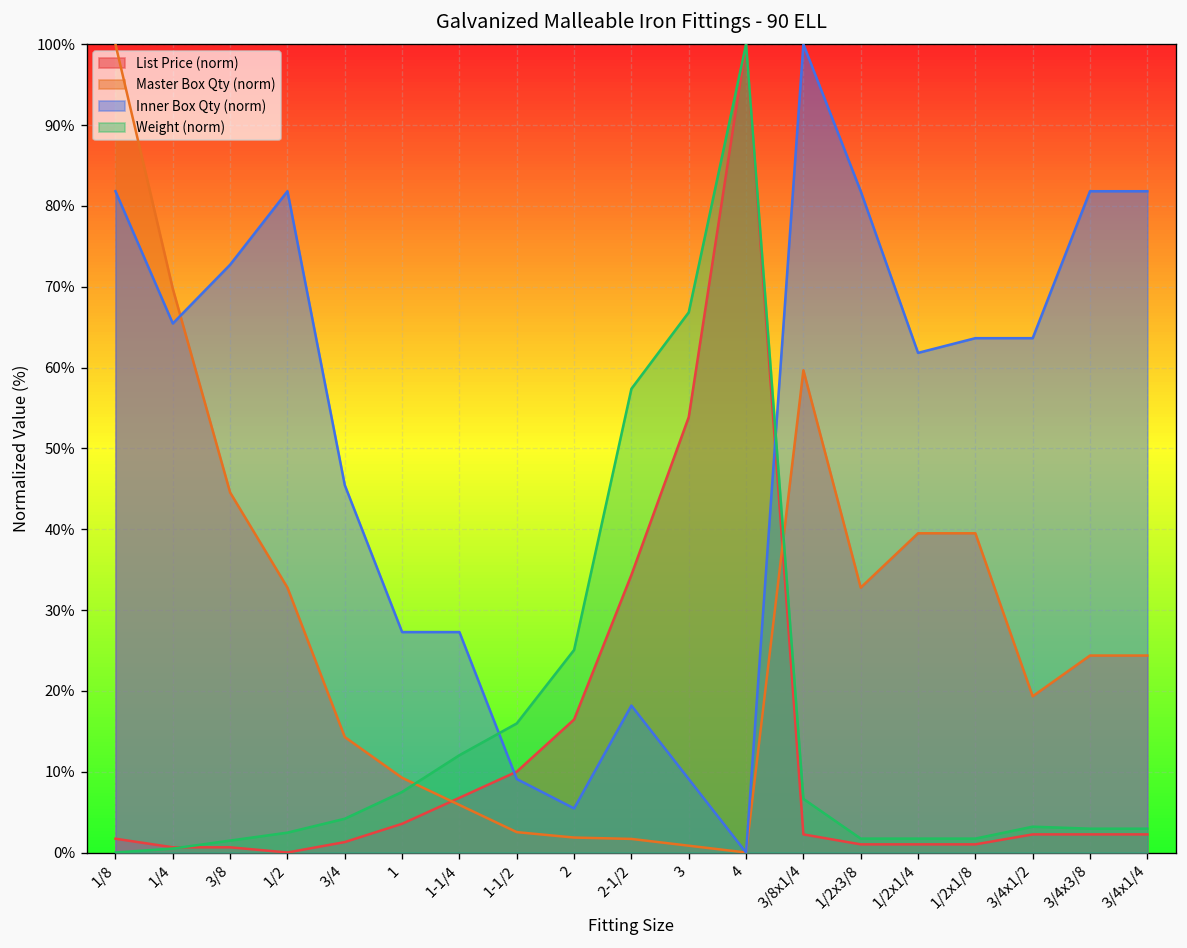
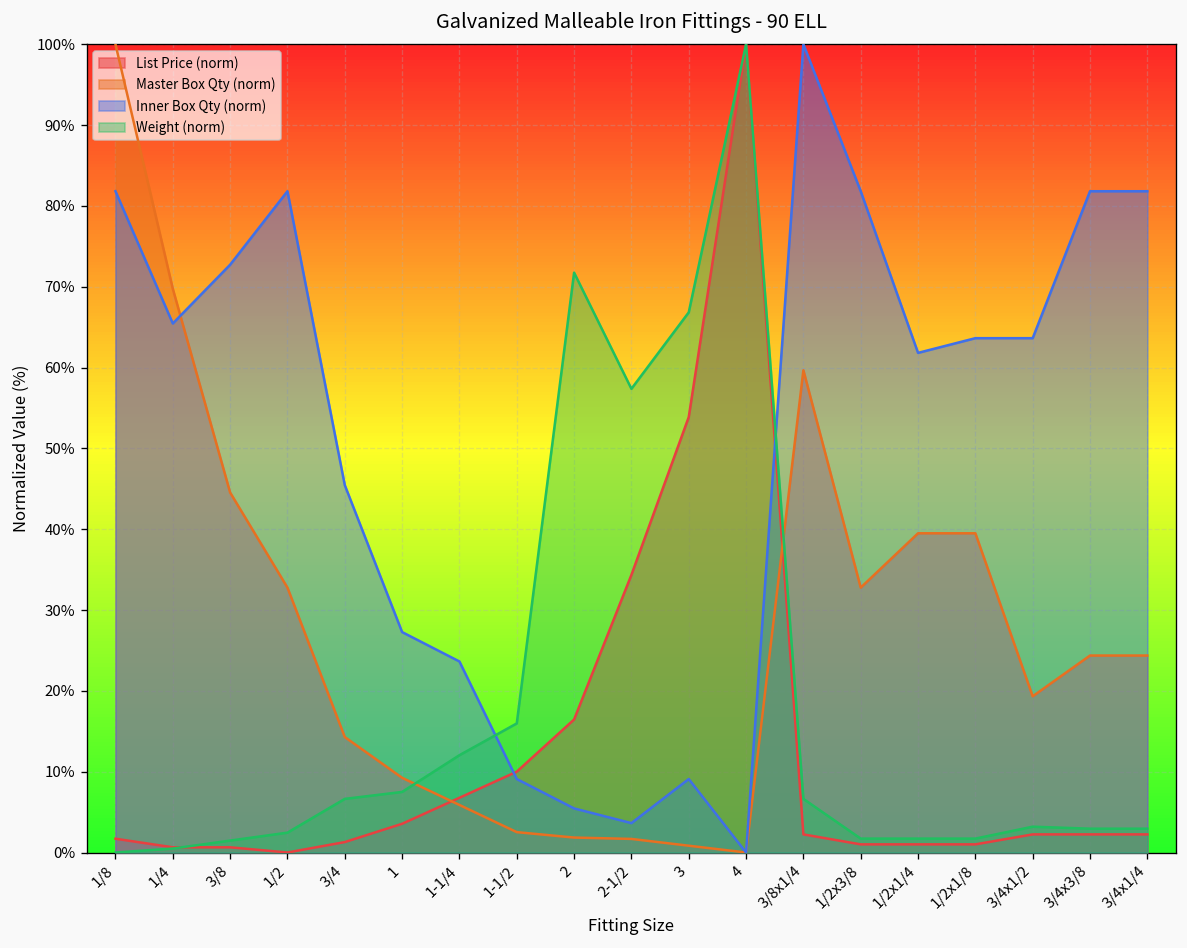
Weight (norm), 3/4: 4% -> 7%
Inner Box Qty (norm), 1-1/4: 27% -> 24%
Weight (norm), 2: 25% -> 72%
Inner Box Qty (norm), 2-1/2: 18% -> 4%
